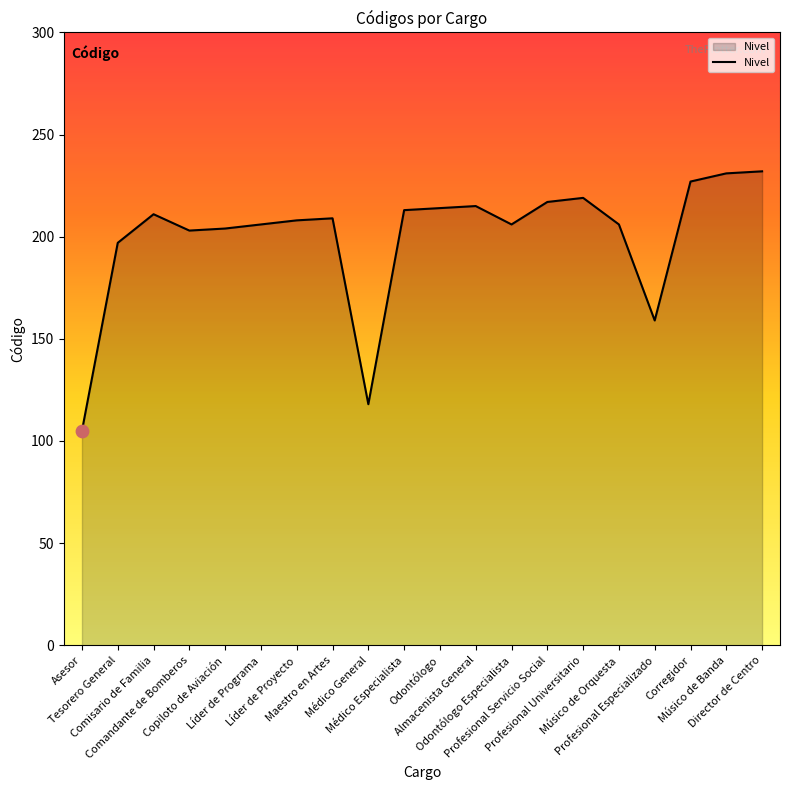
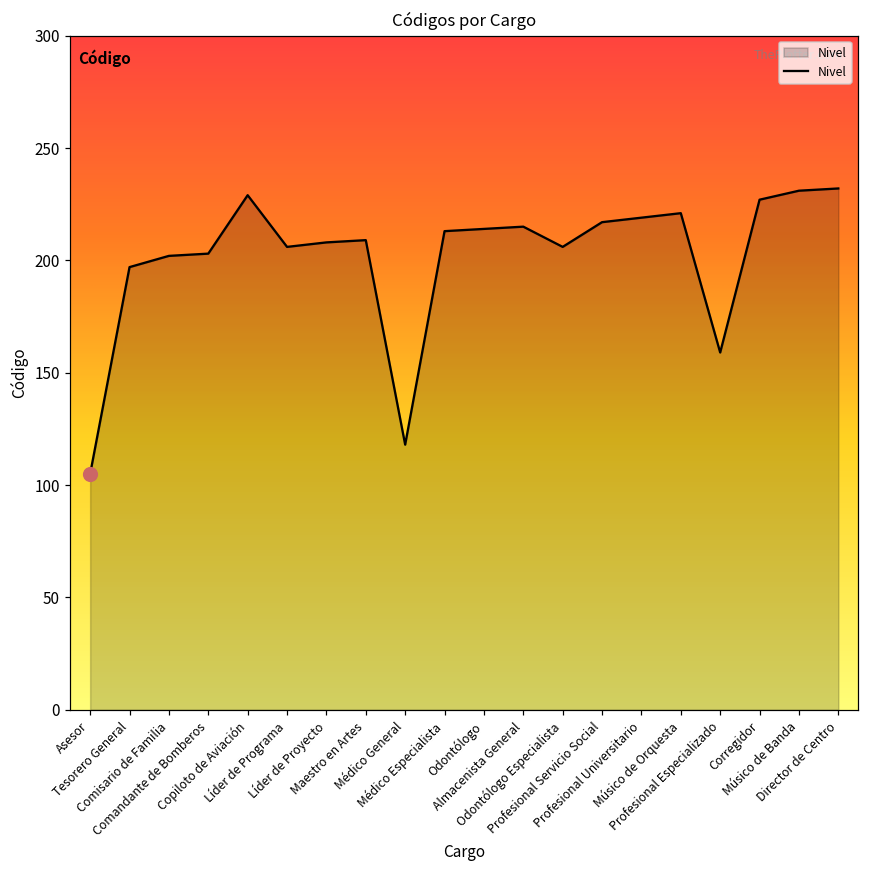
Nivel, Comisario de Familia: 211 -> 202
Nivel, Copiloto de Aviación: 204 -> 229
Nivel, Músico de Orquesta: 206 -> 221
